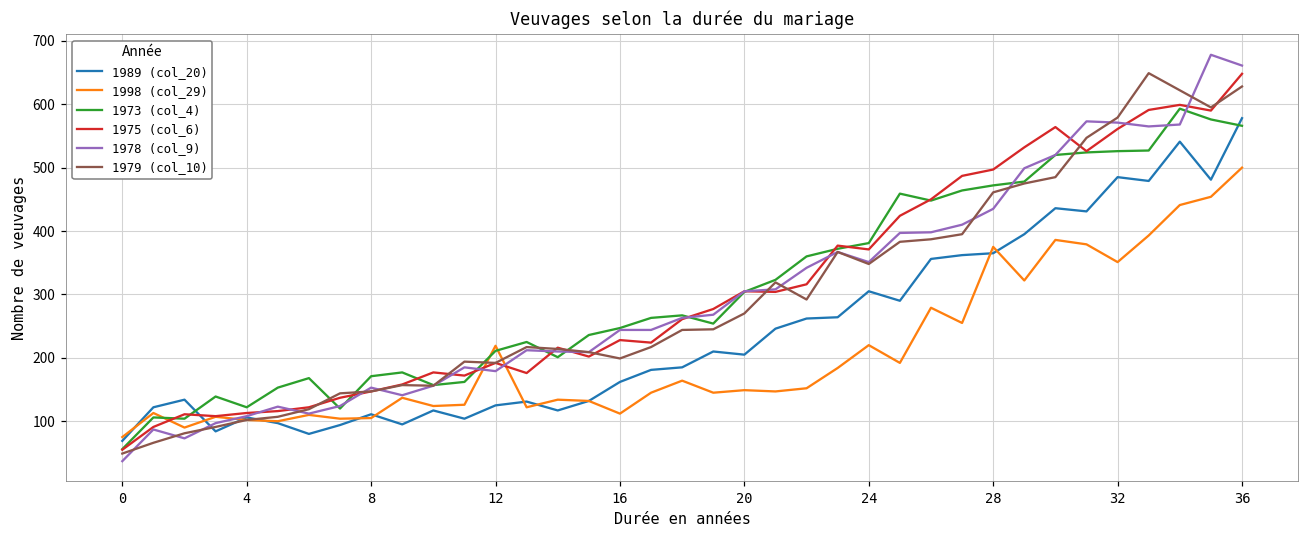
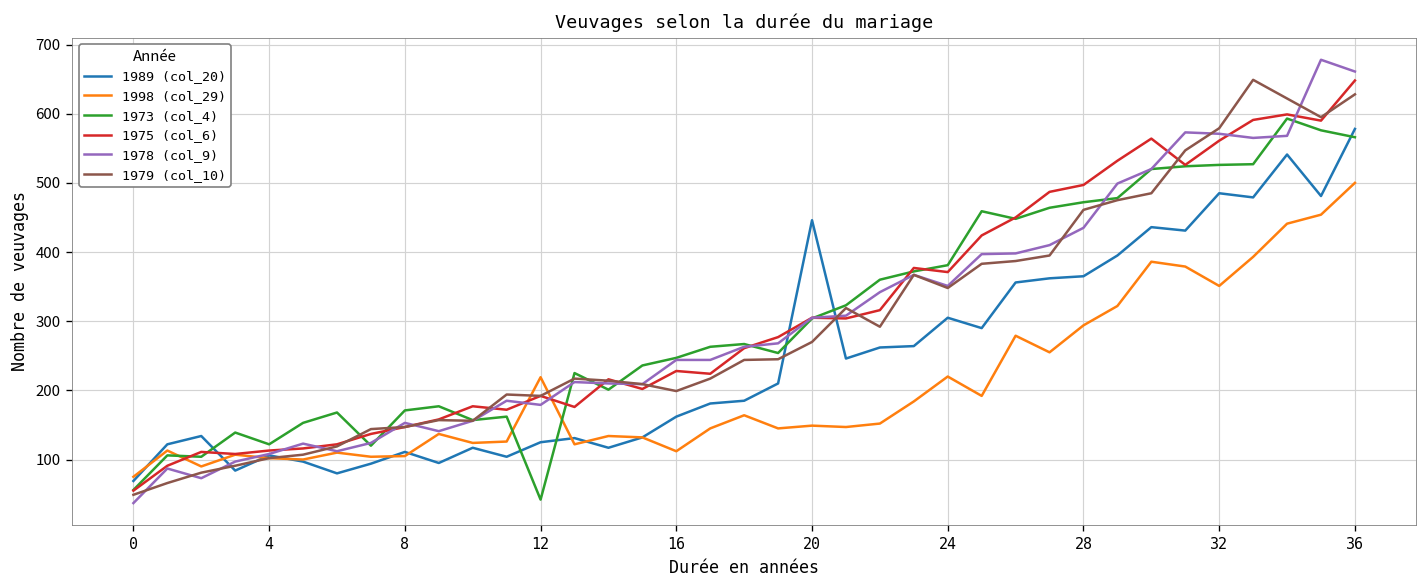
1973 (col_4), 12: 210 -> 40
1989 (col_20), 20: 210 -> 450
1998 (col_29), 28: 380 -> 290
